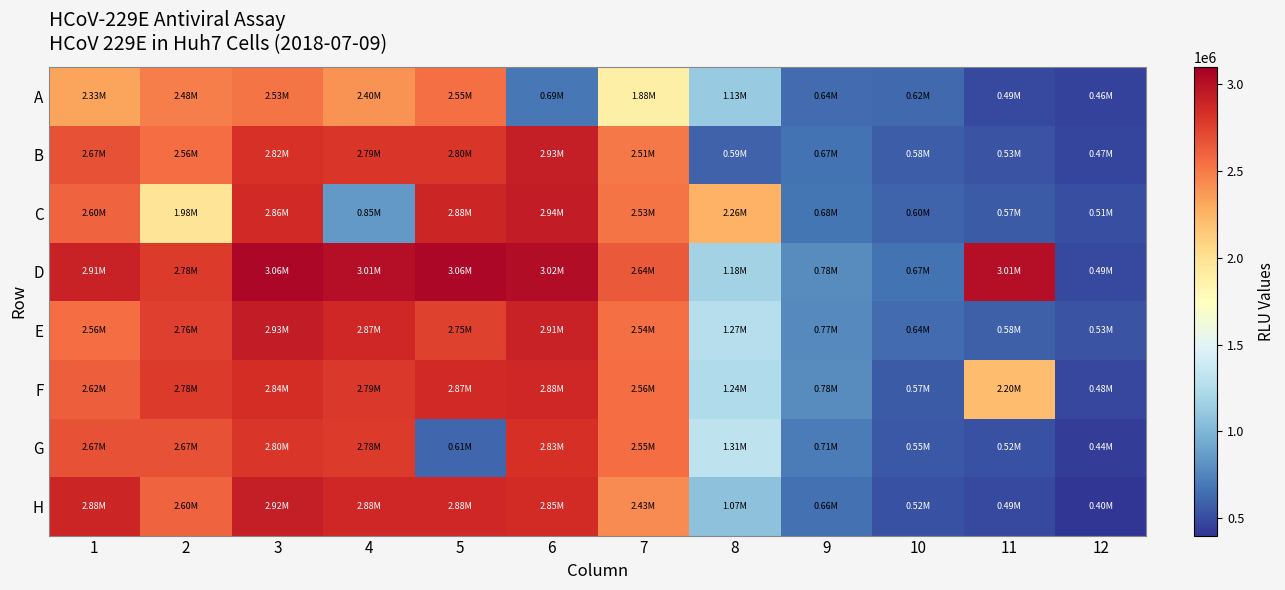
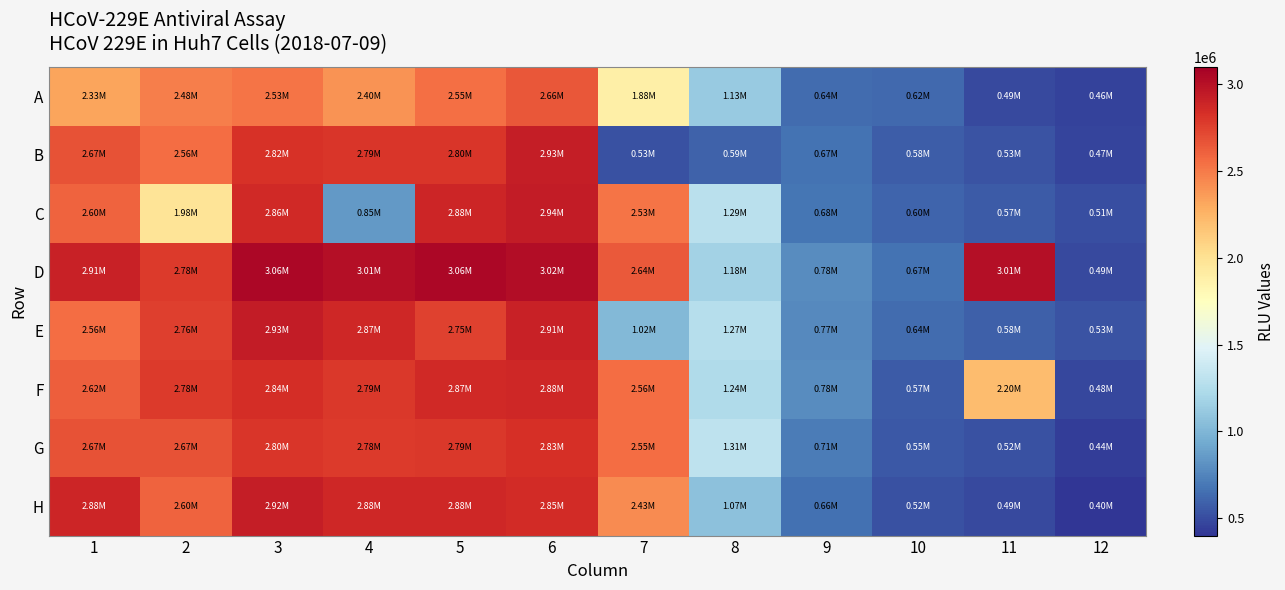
A, 6: 0.69M -> 2.66M
B, 7: 2.51M -> 0.53M
C, 8: 2.26M -> 1.29M
E, 7: 2.54M -> 1.02M
G, 5: 0.61M -> 2.79M
